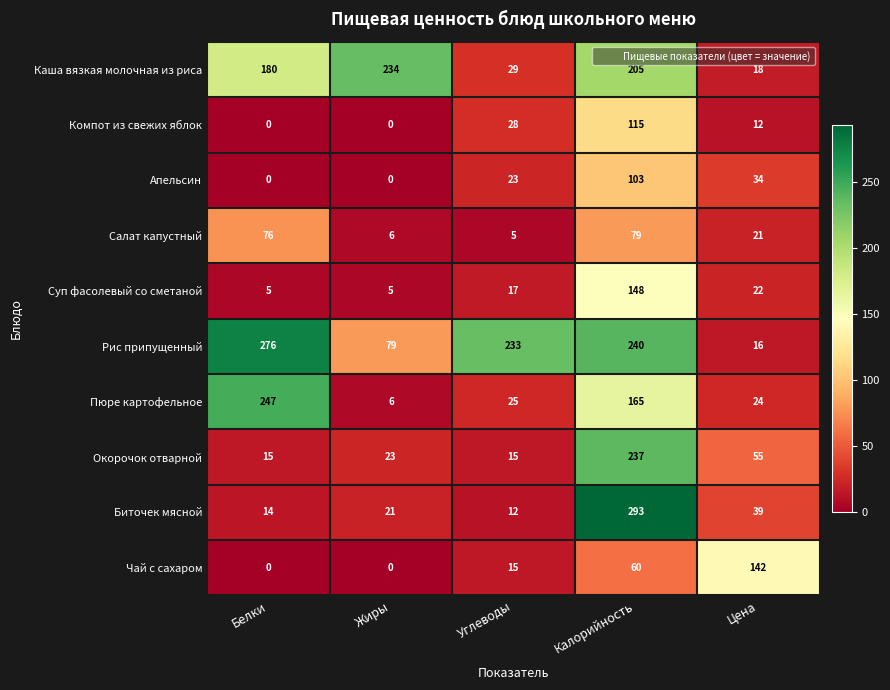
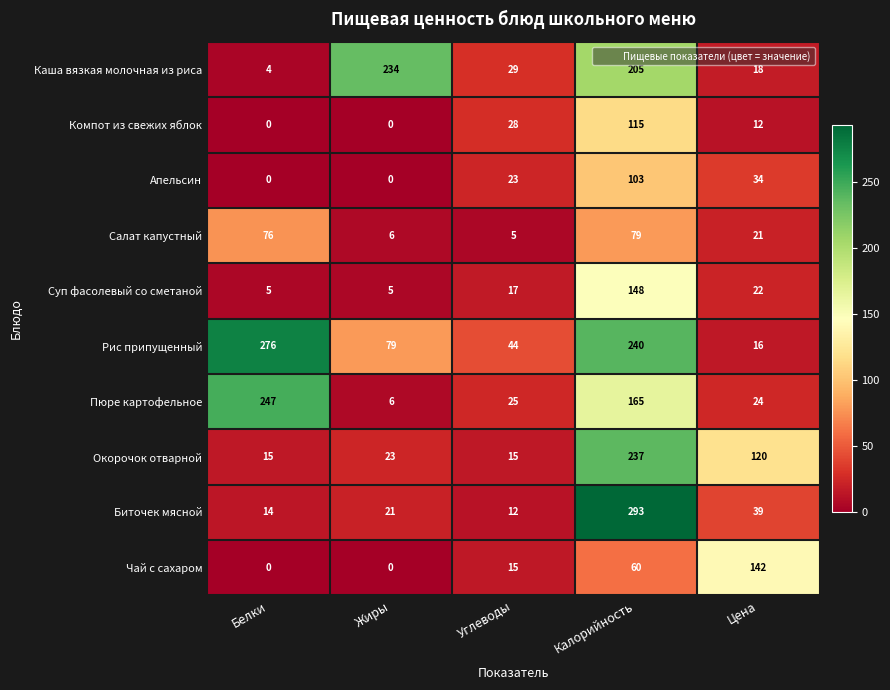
Каша вязкая молочная из риса, Белки: 180 -> 4
Рис припущенный, Углеводы: 233 -> 44
Окорочок отварной, Цена: 55 -> 120
